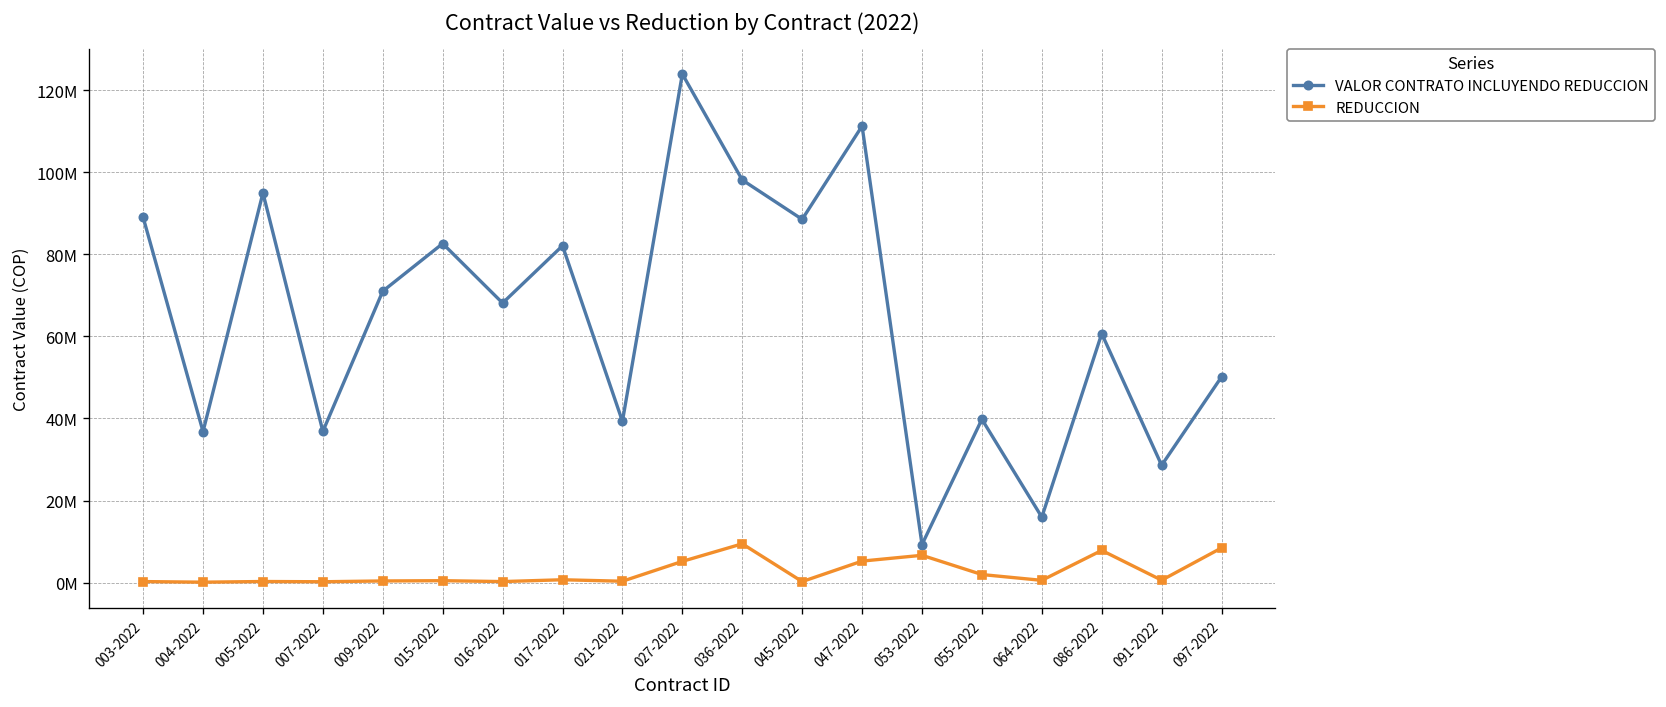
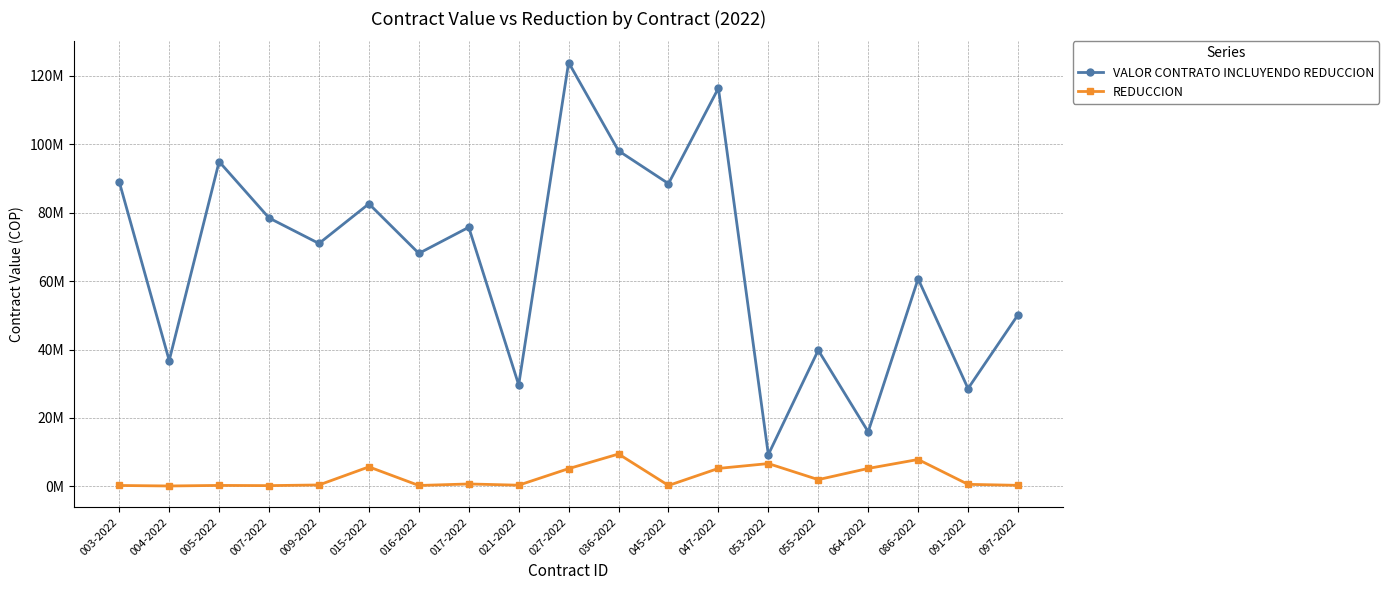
VALOR CONTRATO INCLUYENDO REDUCCION, 007-2022: 37000000 -> 78000000
REDUCCION, 015-2022: 0 -> 6000000
VALOR CONTRATO INCLUYENDO REDUCCION, 017-2022: 82000000 -> 76000000
VALOR CONTRATO INCLUYENDO REDUCCION, 021-2022: 39000000 -> 30000000
VALOR CONTRATO INCLUYENDO REDUCCION, 047-2022: 111000000 -> 116000000
REDUCCION, 064-2022: 1000000 -> 5000000
REDUCCION, 097-2022: 8000000 -> 0
